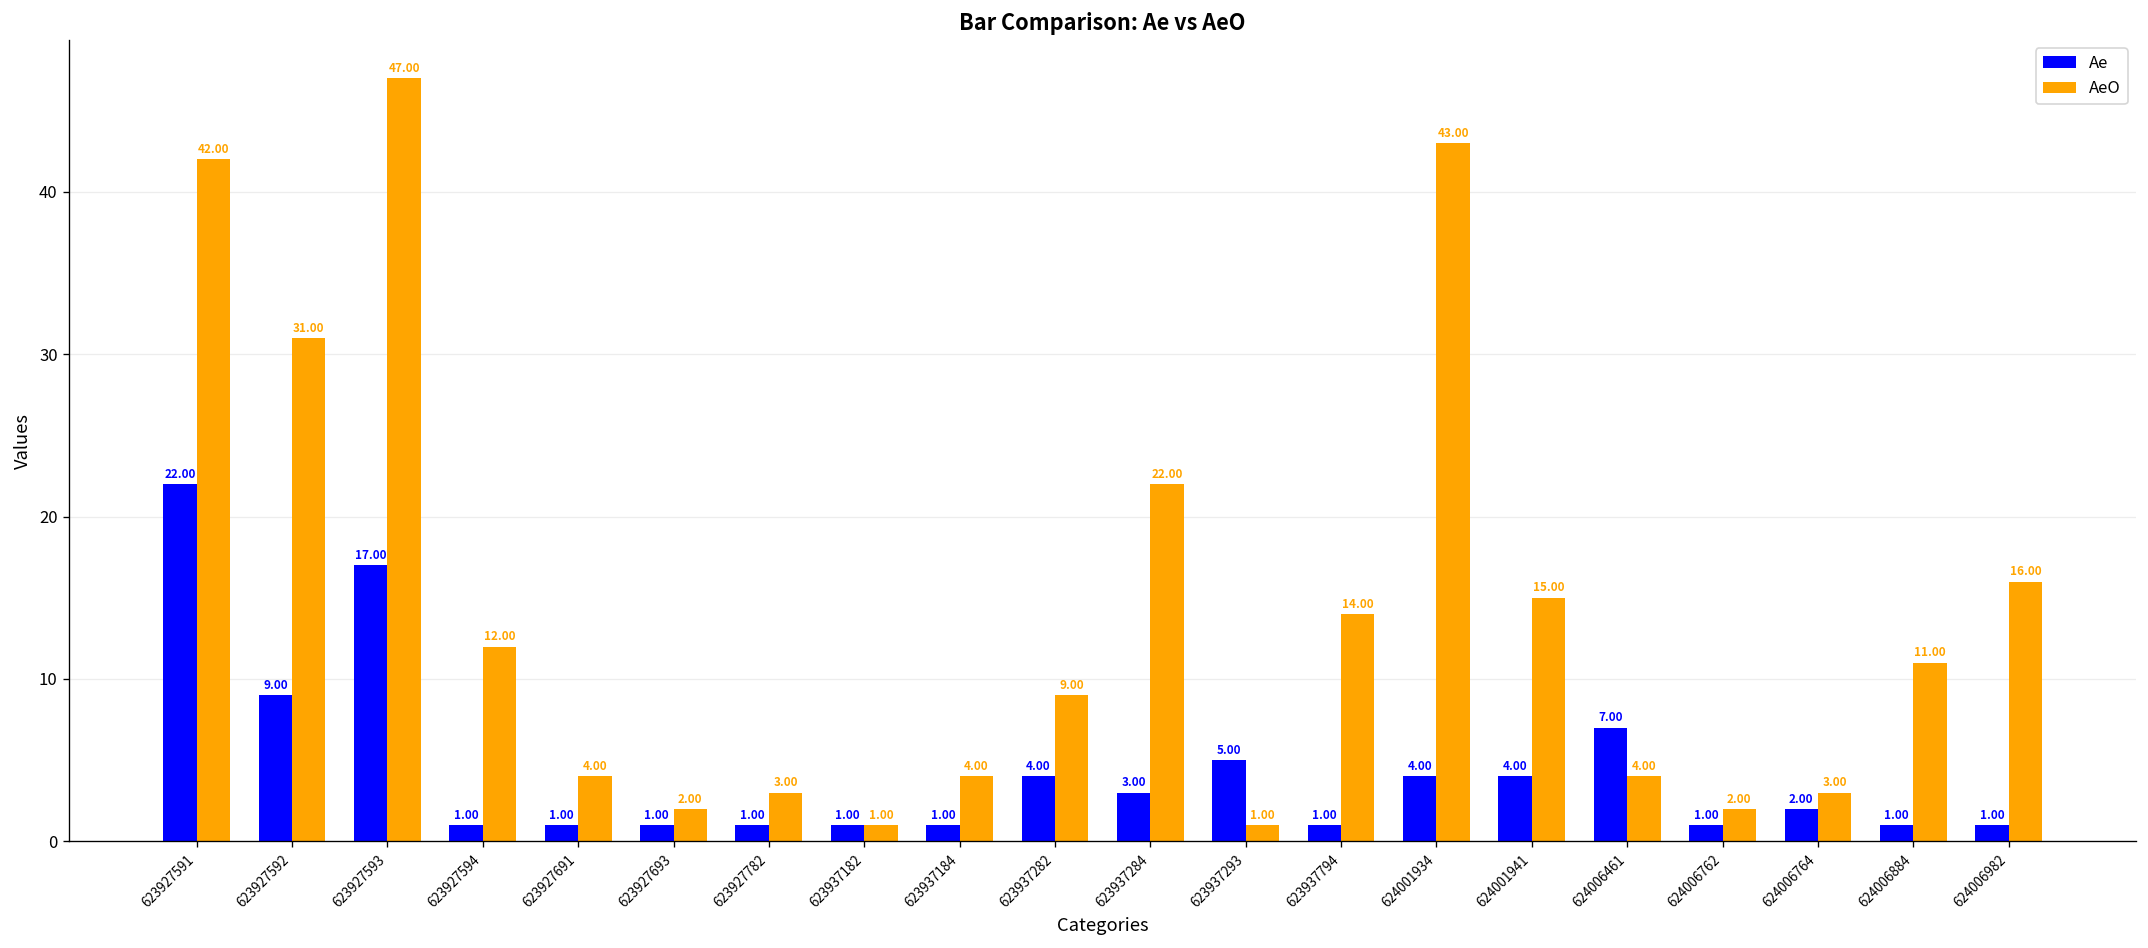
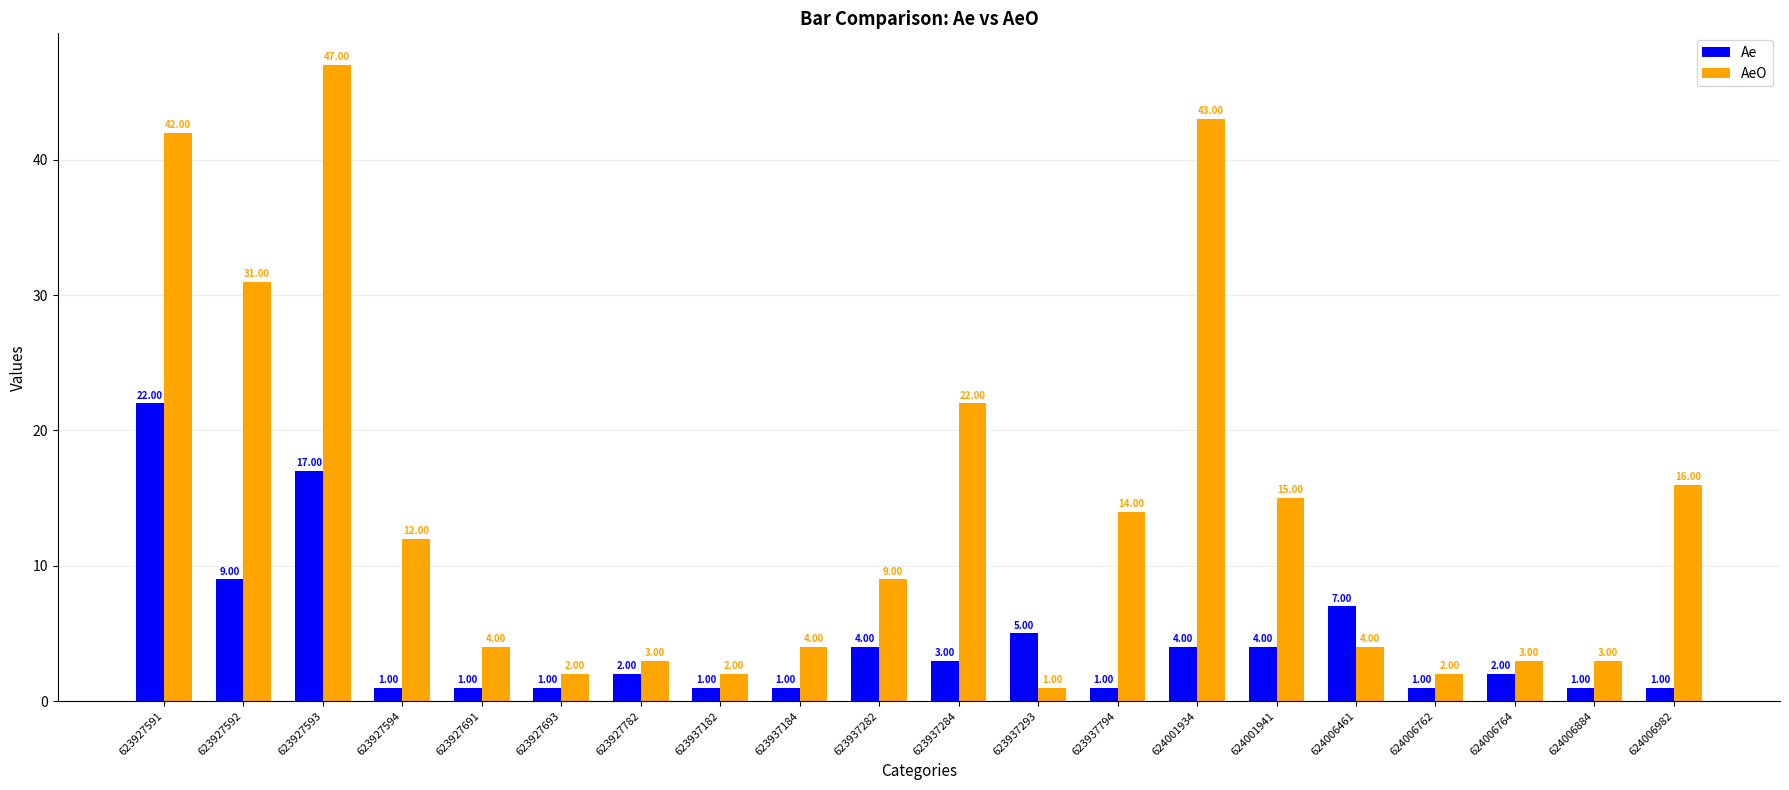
Ae, 623927782: 1.00 -> 2.00
AeO, 623937182: 1.00 -> 2.00
AeO, 624006884: 11.00 -> 3.00
